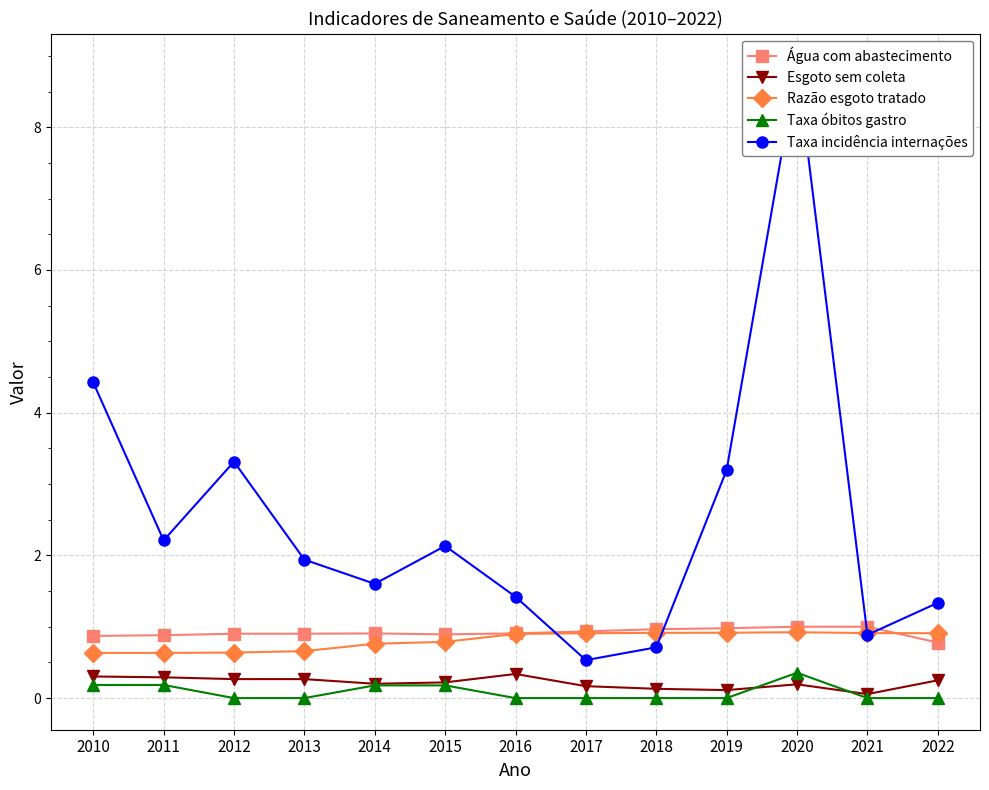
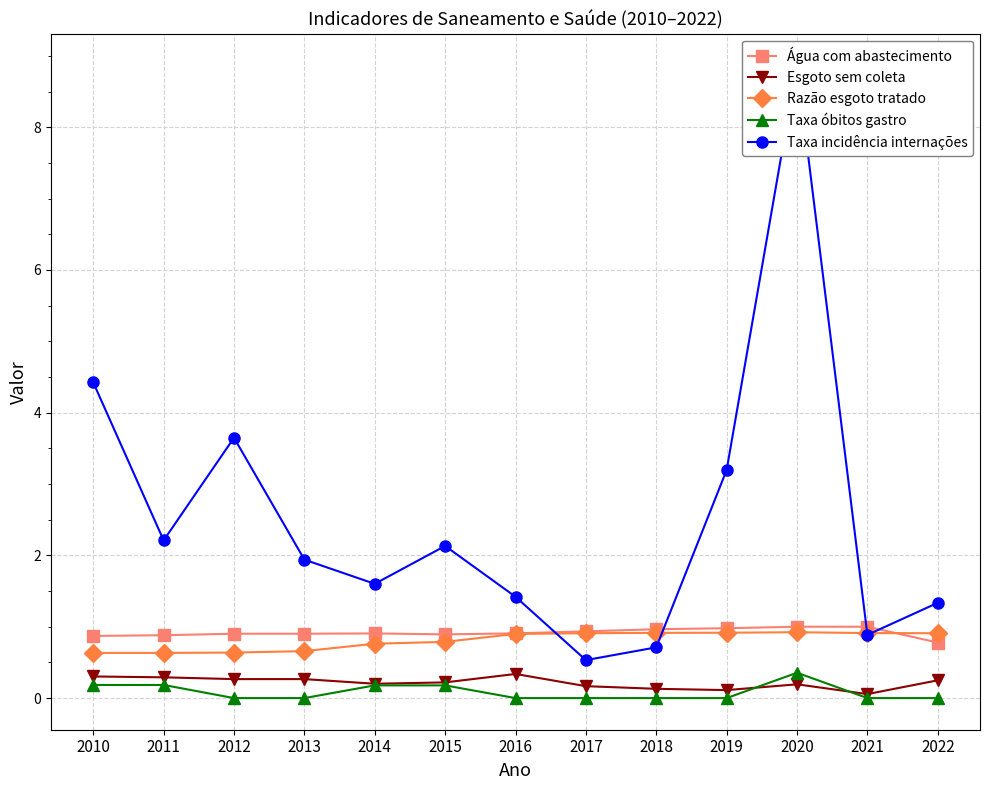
Taxa incidência internações, 2012: 3.3 -> 3.6
